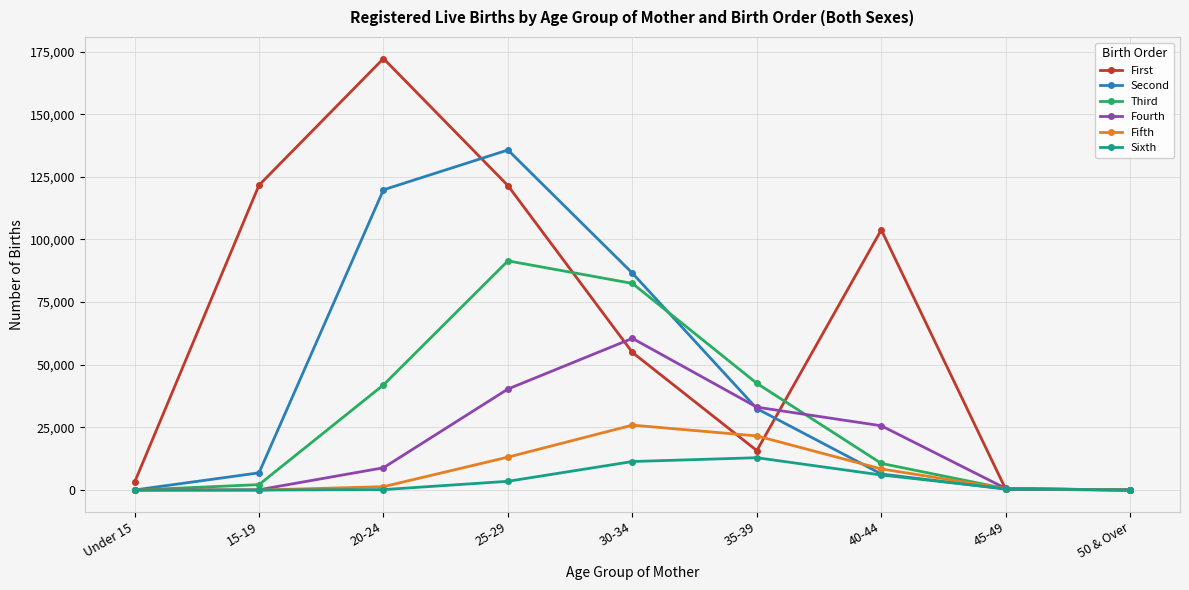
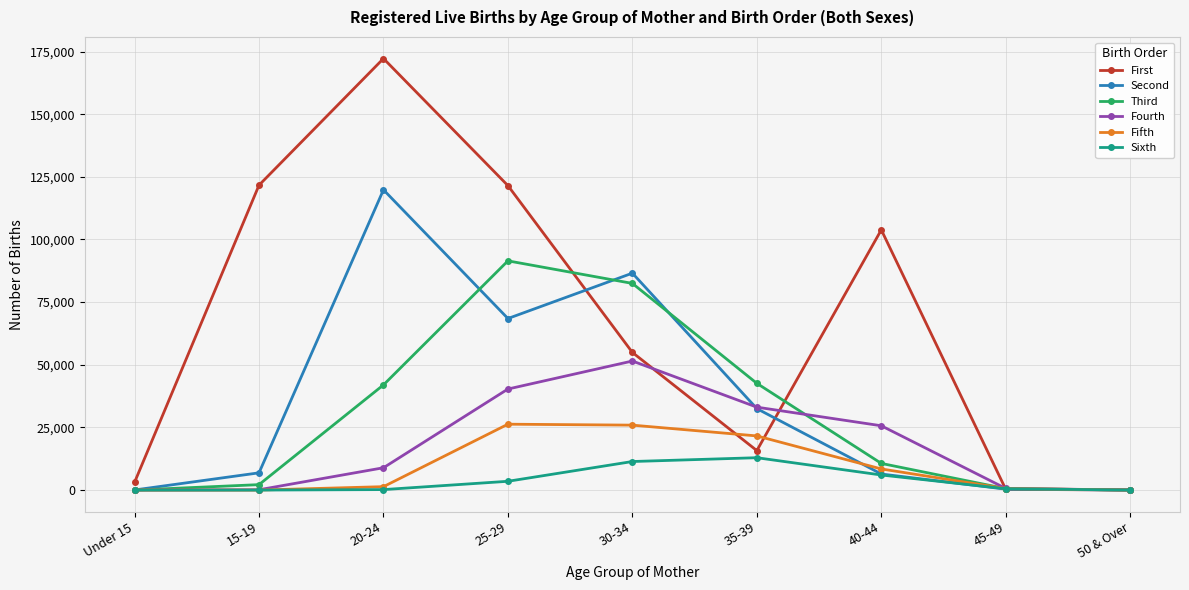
Second, 25-29: 136,000 -> 68,000
Fifth, 25-29: 13,000 -> 26,000
Fourth, 30-34: 61,000 -> 52,000
